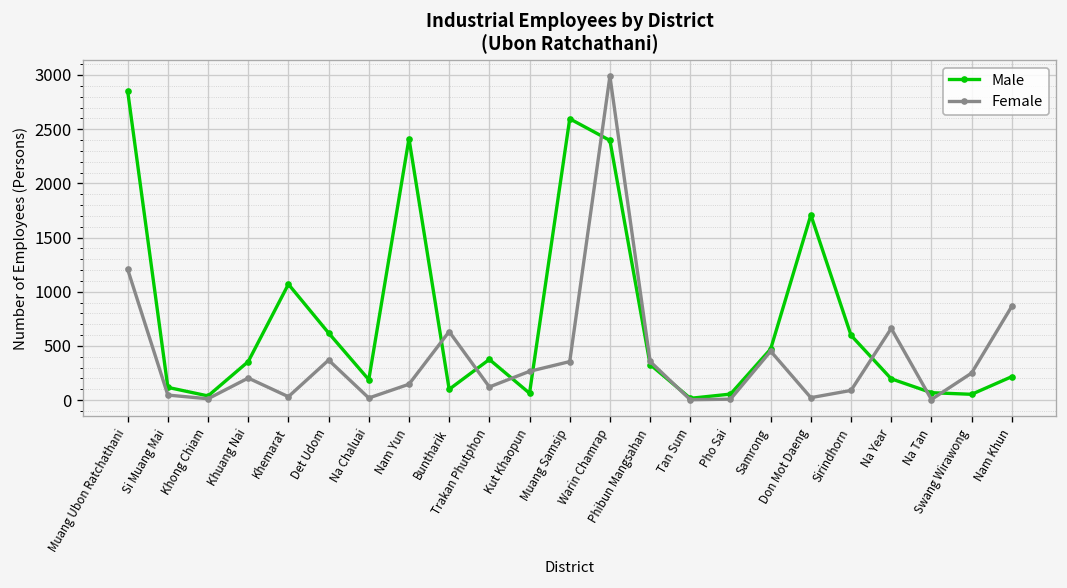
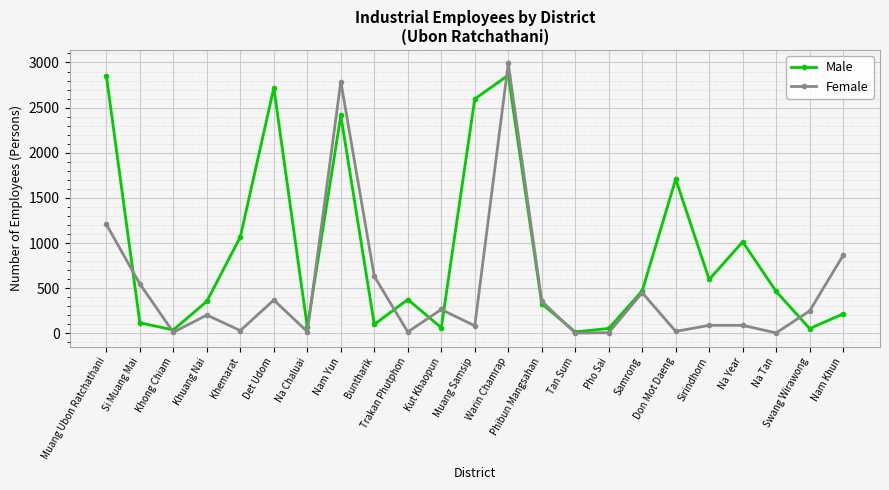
Female, Si Muang Mai: 0 -> 500
Male, Det Udom: 600 -> 2700
Male, Na Chaluai: 200 -> 100
Female, Nam Yun: 100 -> 2800
Female, Trakan Phutphon: 100 -> 0
Female, Muang Samsip: 400 -> 100
Male, Warin Chamrap: 2400 -> 2900
Male, Na Year: 200 -> 1000
Female, Na Year: 700 -> 100
Male, Na Tan: 100 -> 500
